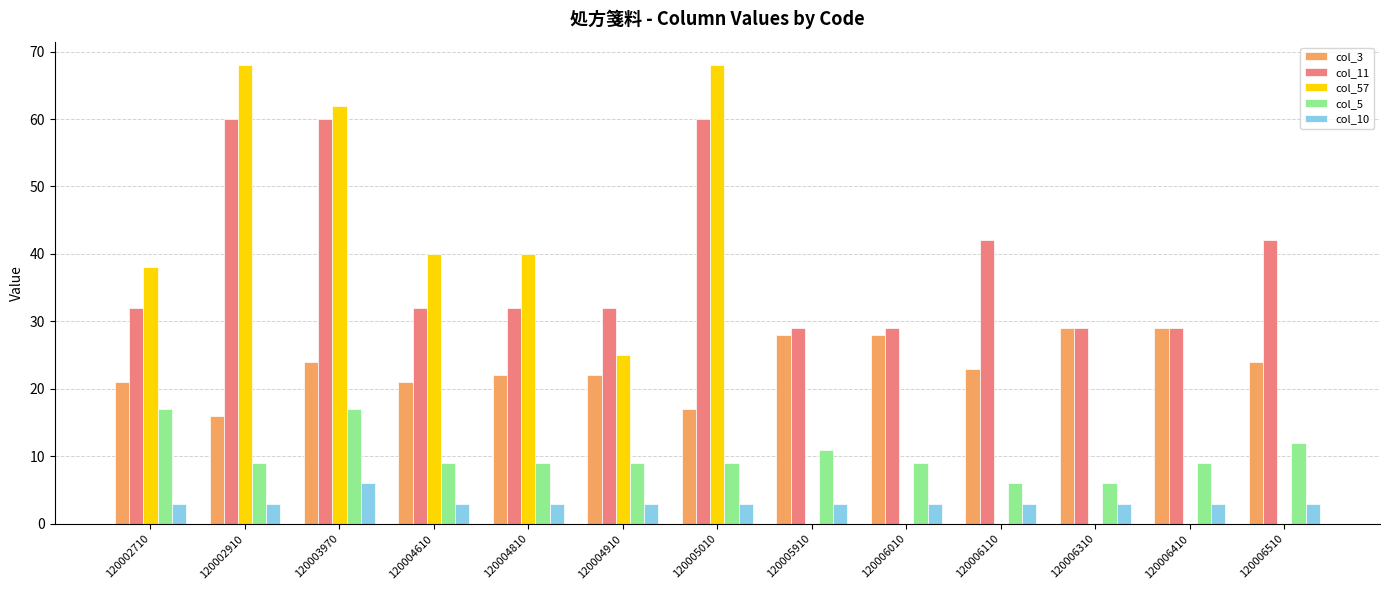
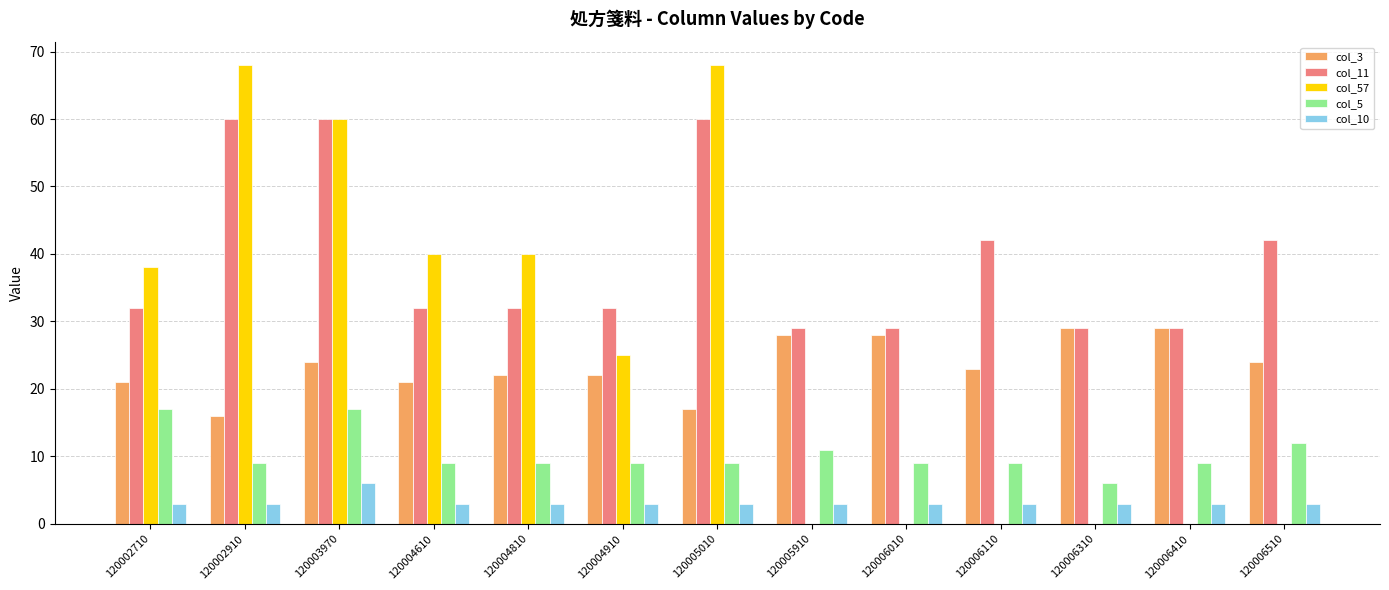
col_57, 120003970: 62 -> 60
col_5, 120006110: 6 -> 9
